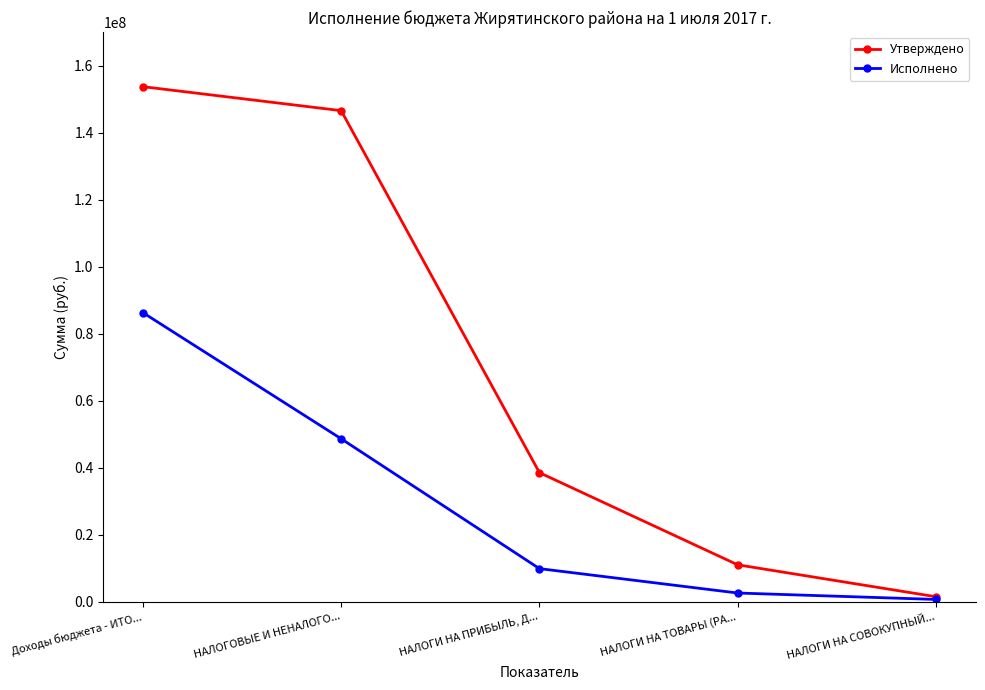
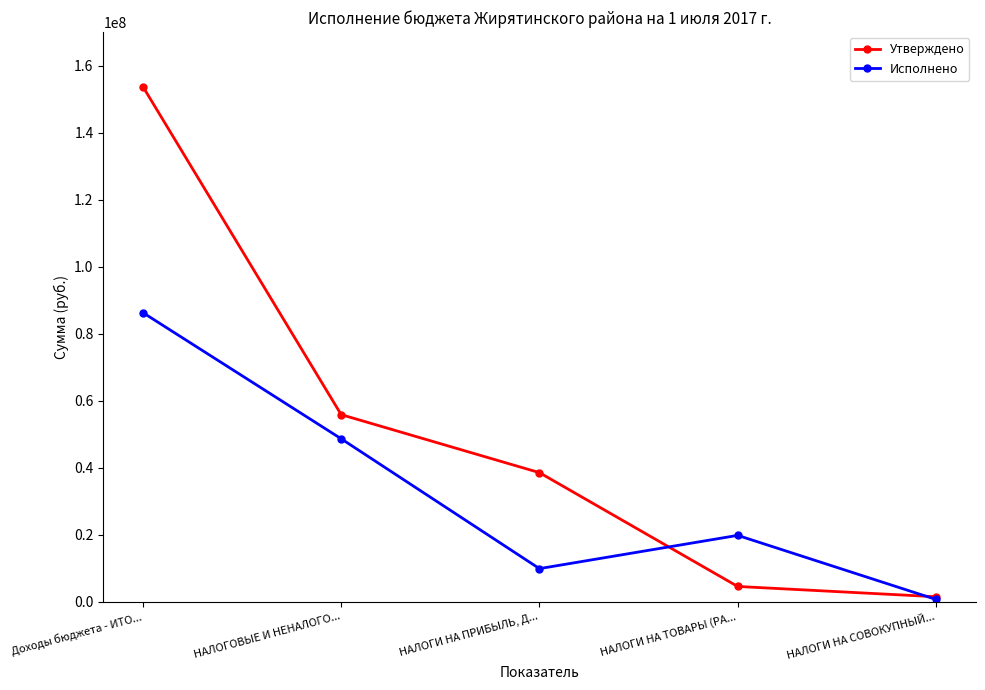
Утверждено, НАЛОГОВЫЕ И НЕНАЛОГО...: 147000000 -> 56000000
Утверждено, НАЛОГИ НА ТОВАРЫ (РА...: 11000000 -> 5000000
Исполнено, НАЛОГИ НА ТОВАРЫ (РА...: 3000000 -> 20000000
